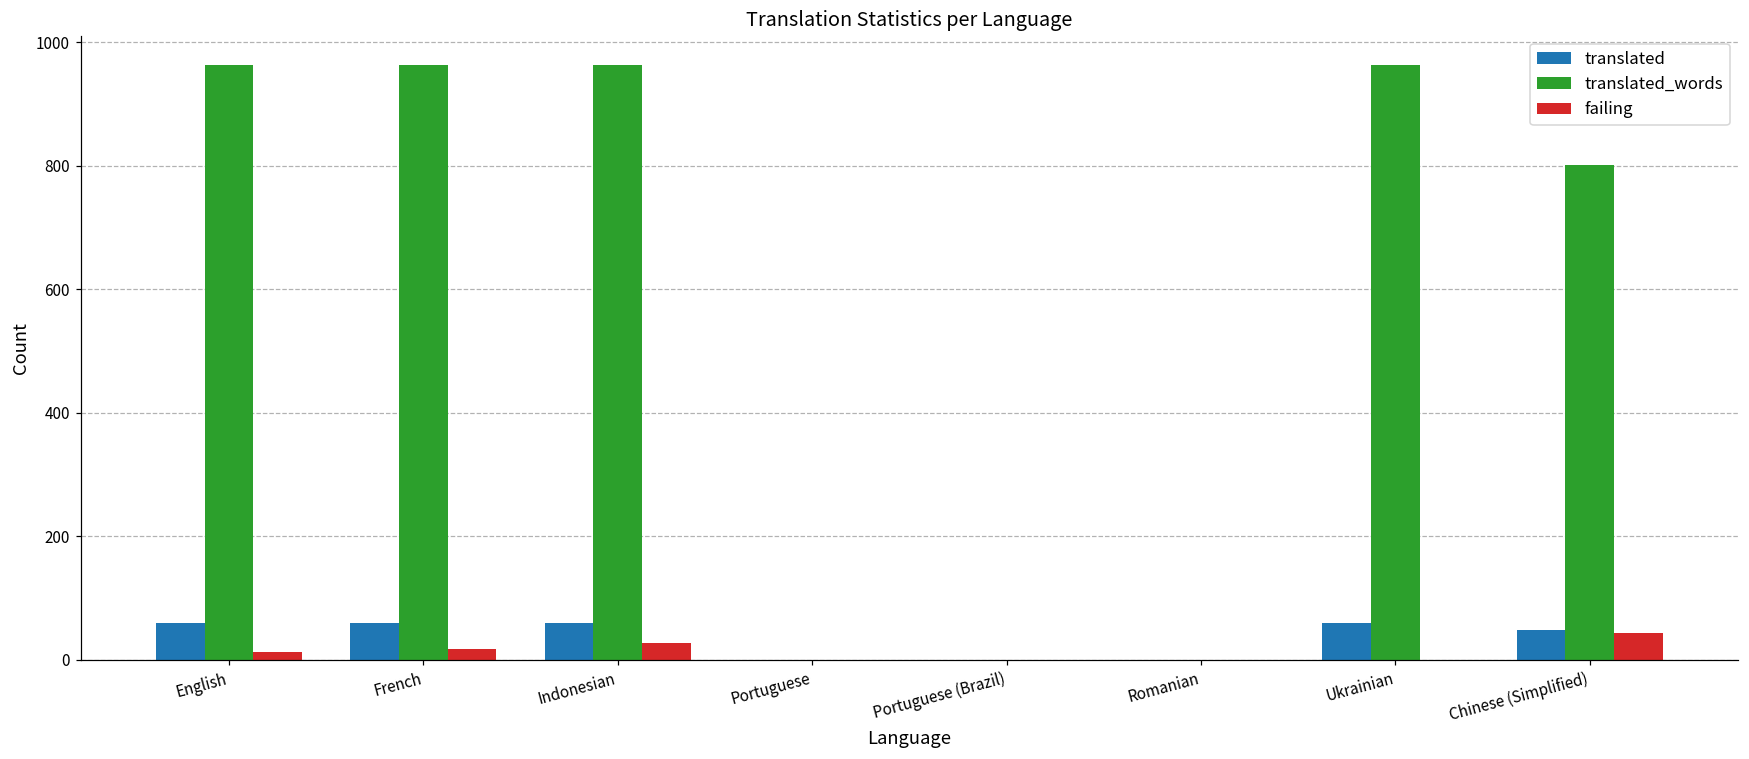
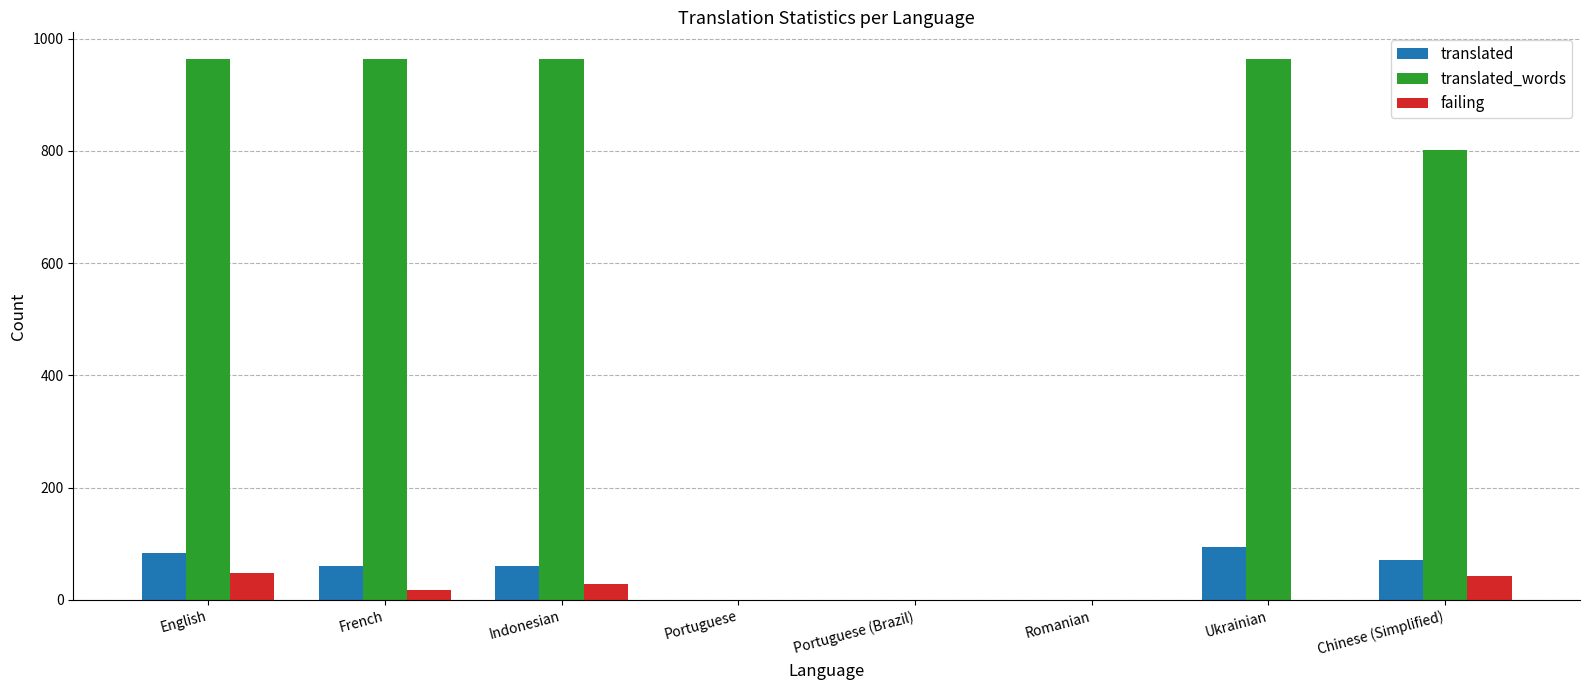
translated, English: 60 -> 80
failing, English: 10 -> 50
translated, Ukrainian: 60 -> 100
translated, Chinese (Simplified): 50 -> 70
